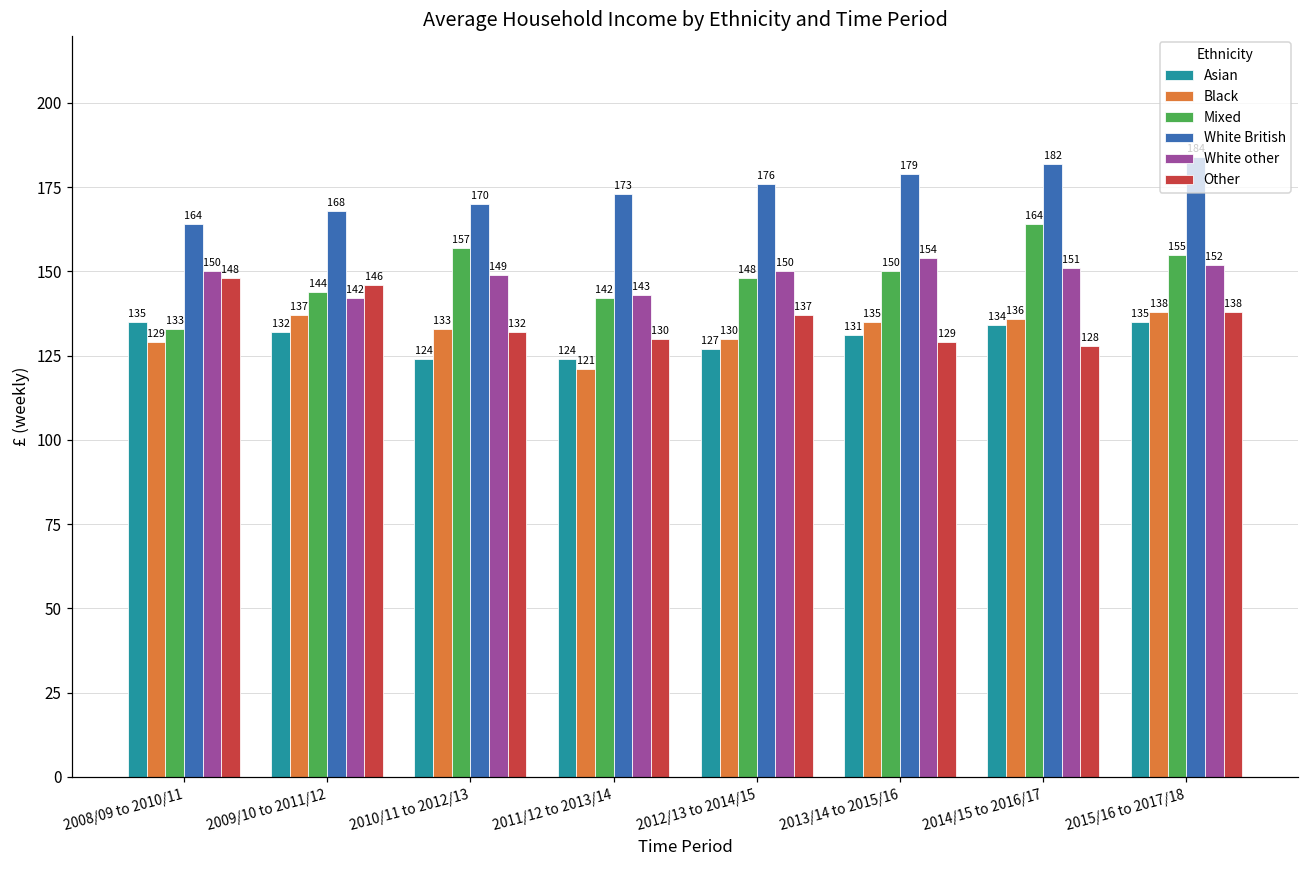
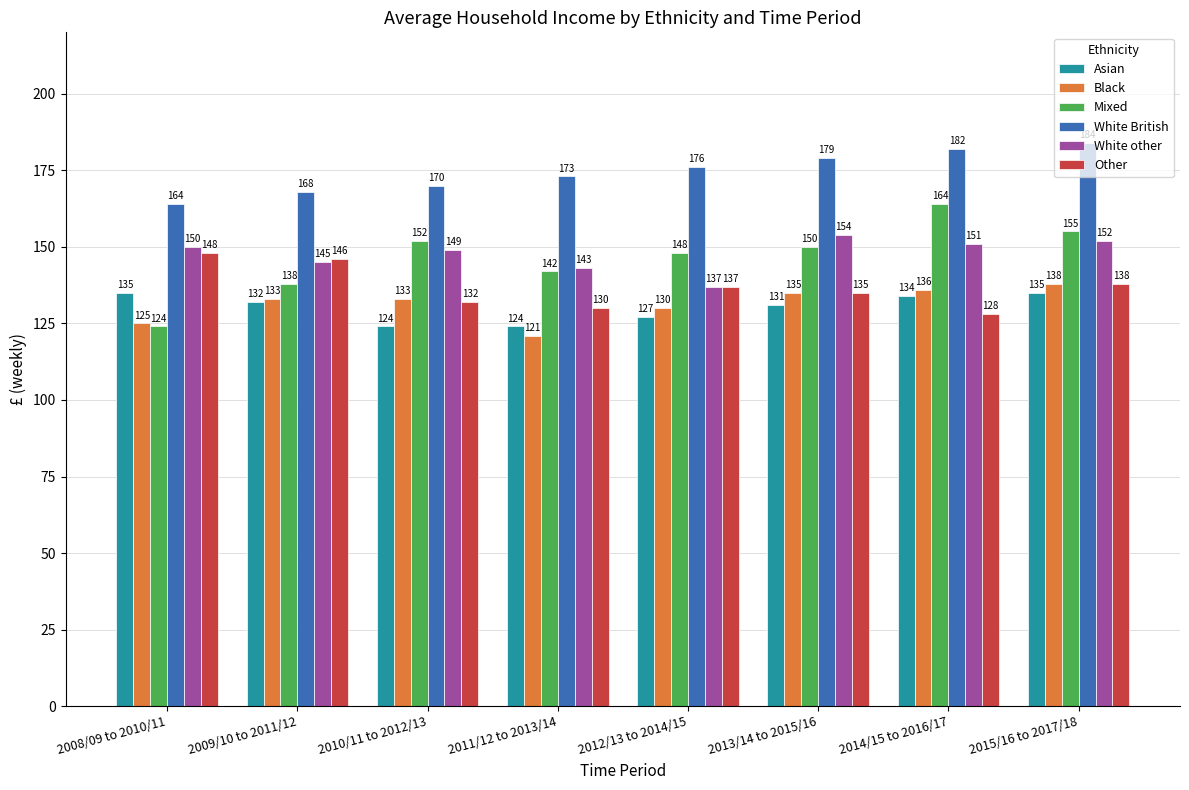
Black, 2008/09 to 2010/11: 129 -> 125
Mixed, 2008/09 to 2010/11: 133 -> 124
Black, 2009/10 to 2011/12: 137 -> 133
Mixed, 2009/10 to 2011/12: 144 -> 138
White other, 2009/10 to 2011/12: 142 -> 145
Mixed, 2010/11 to 2012/13: 157 -> 152
White other, 2012/13 to 2014/15: 150 -> 137
Other, 2013/14 to 2015/16: 129 -> 135
